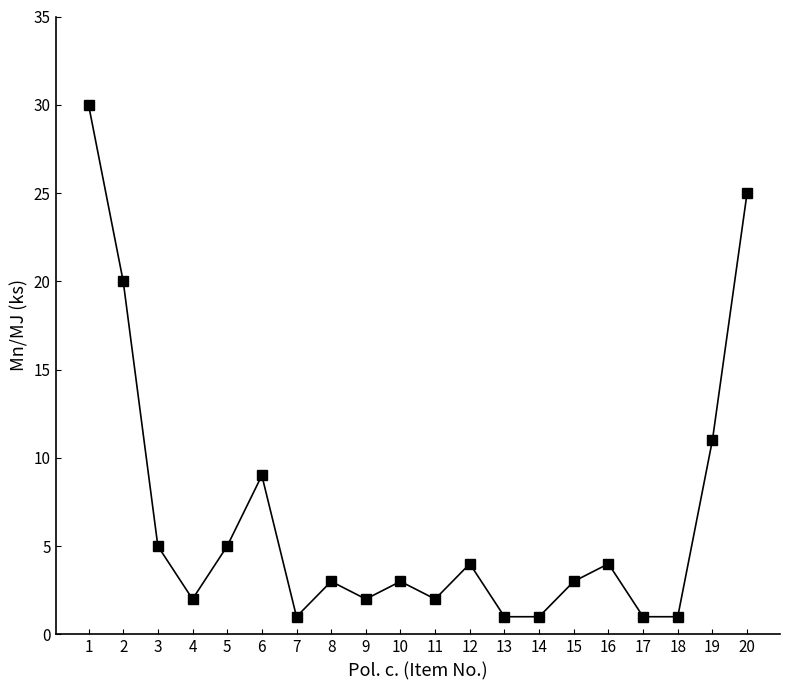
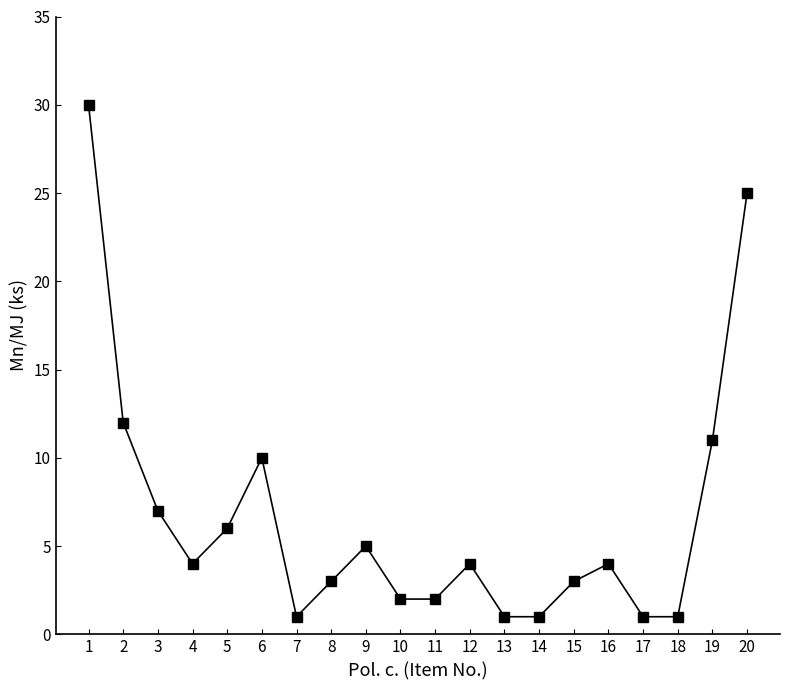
2: 20 -> 12
3: 5 -> 7
4: 2 -> 4
5: 5 -> 6
6: 9 -> 10
9: 2 -> 5
10: 3 -> 2
